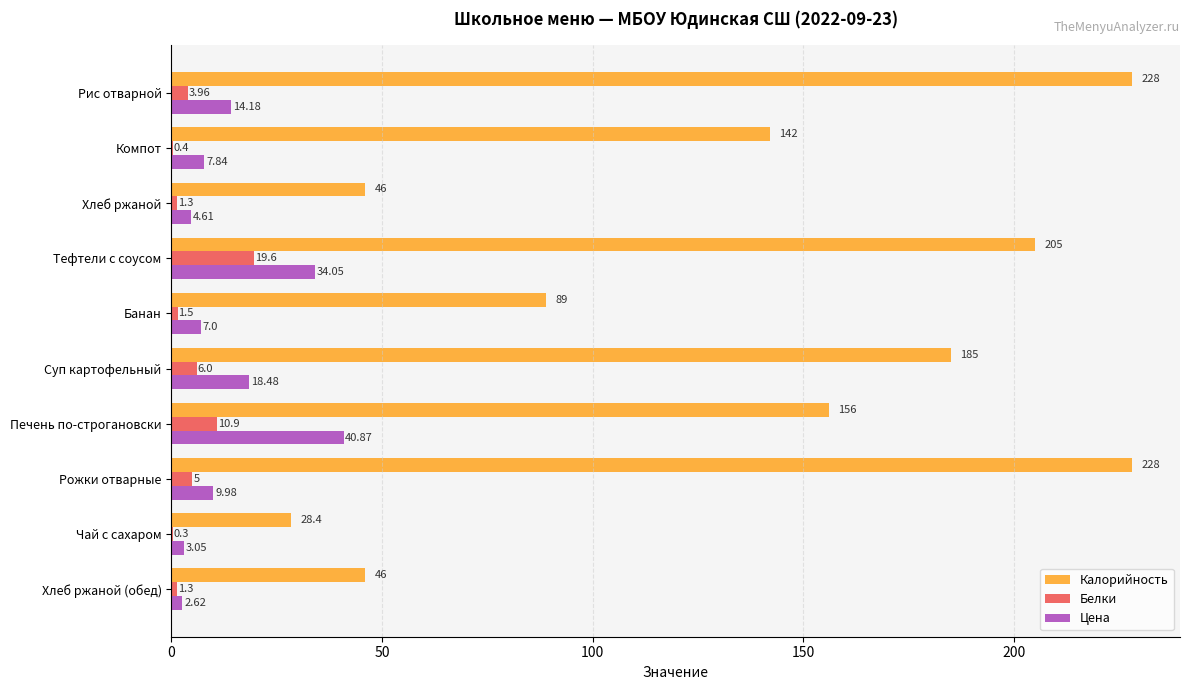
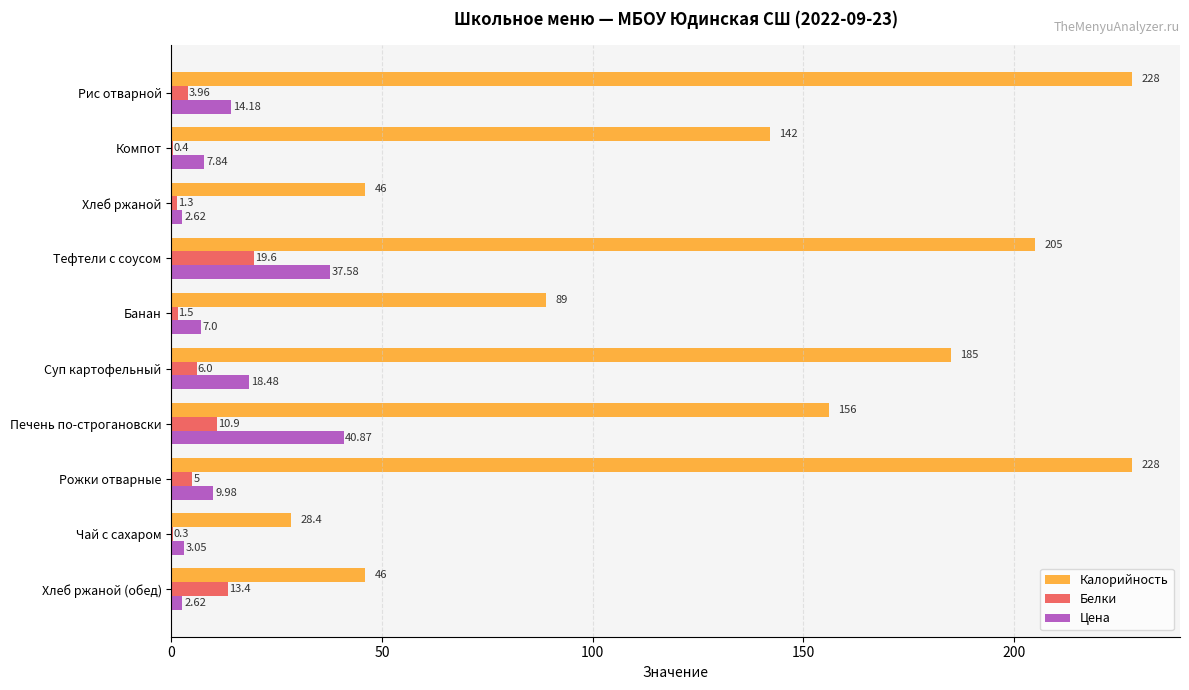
Цена, Хлеб ржаной: 4.61 -> 2.62
Цена, Тефтели с соусом: 34.05 -> 37.58
Белки, Хлеб ржаной (обед): 1.3 -> 13.4
